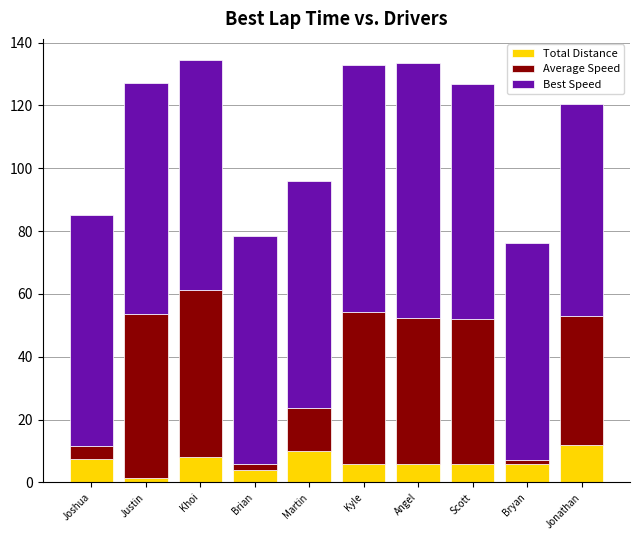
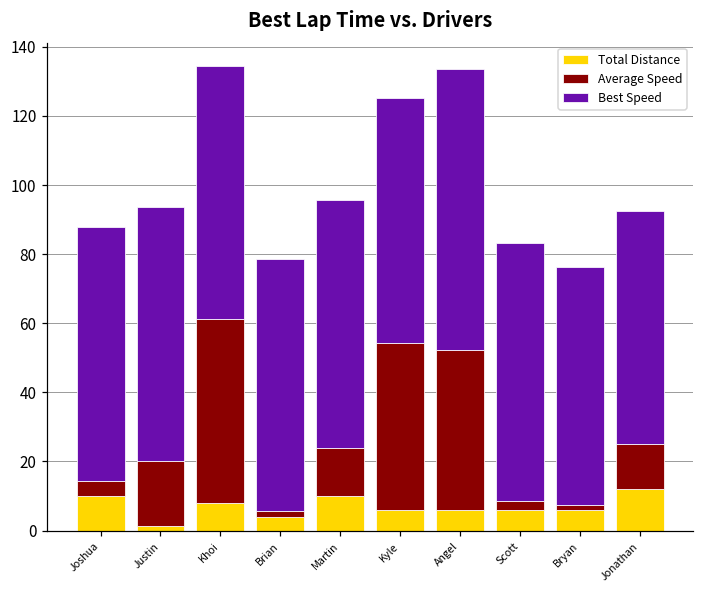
Total Distance, Joshua: 7 -> 10
Average Speed, Justin: 52 -> 19
Best Speed, Kyle: 79 -> 71
Average Speed, Scott: 46 -> 3
Average Speed, Jonathan: 41 -> 13
